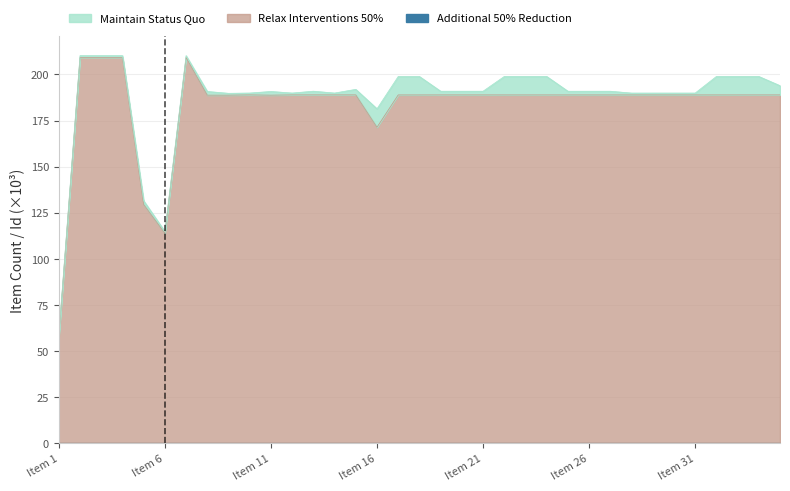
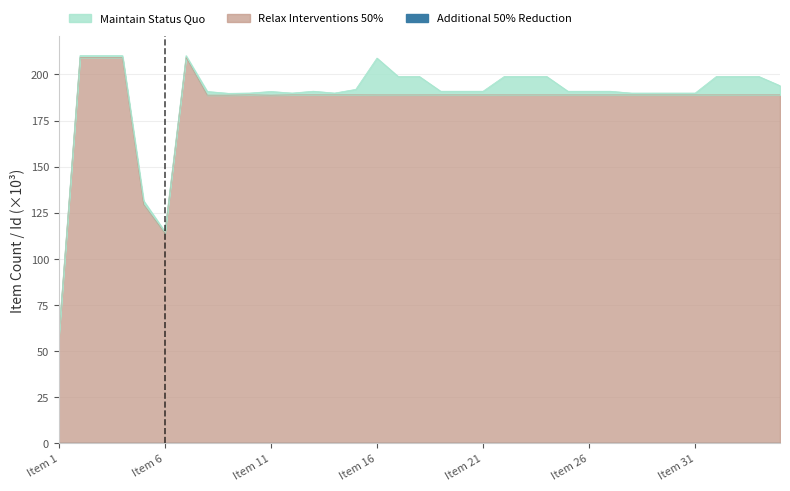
Relax Interventions 50%, Item 16: 171 -> 189
Maintain Status Quo, Item 16: 10 -> 20
